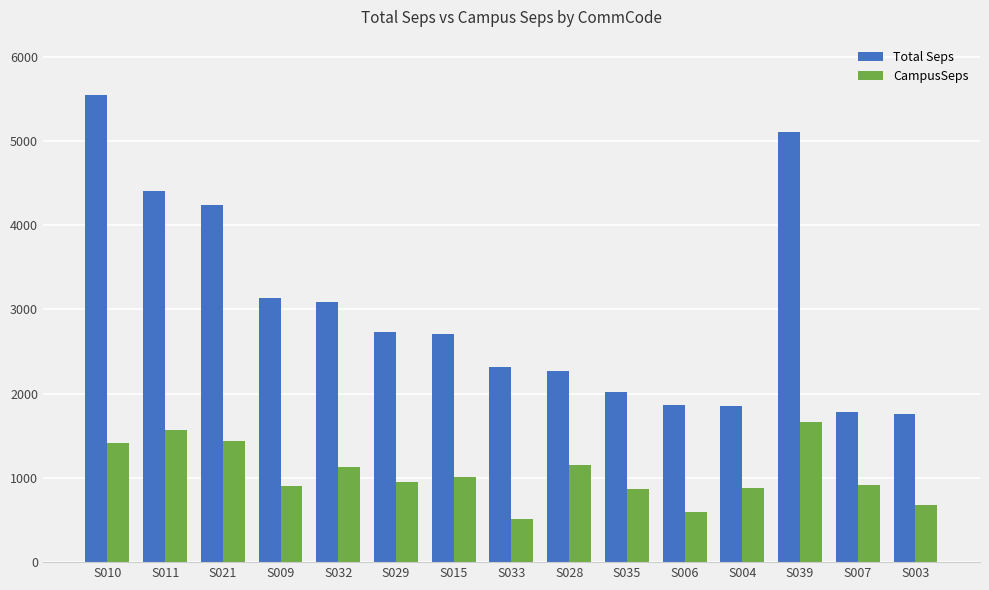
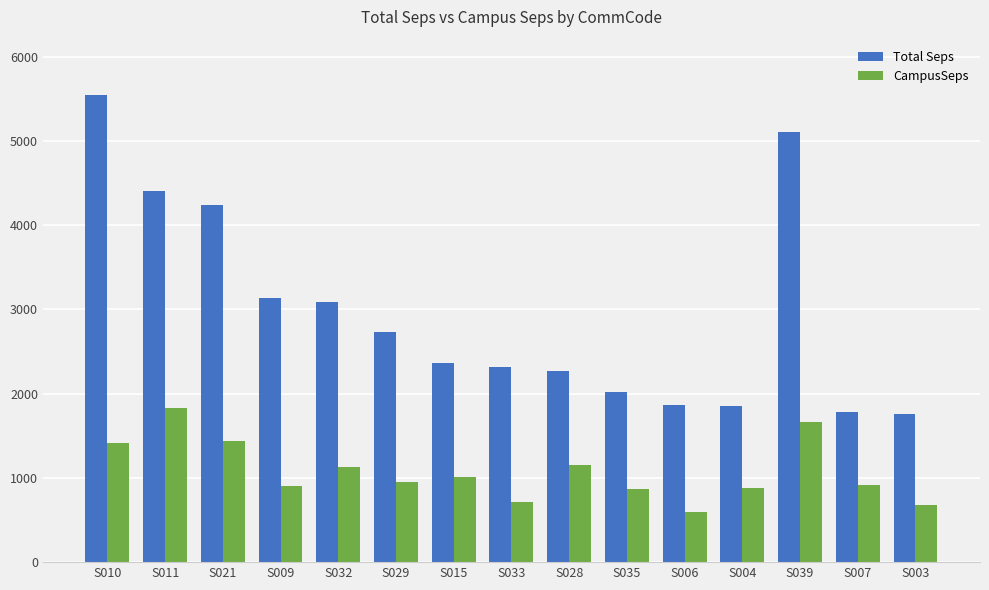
CampusSeps, S011: 1600 -> 1800
Total Seps, S015: 2700 -> 2400
CampusSeps, S033: 500 -> 700
